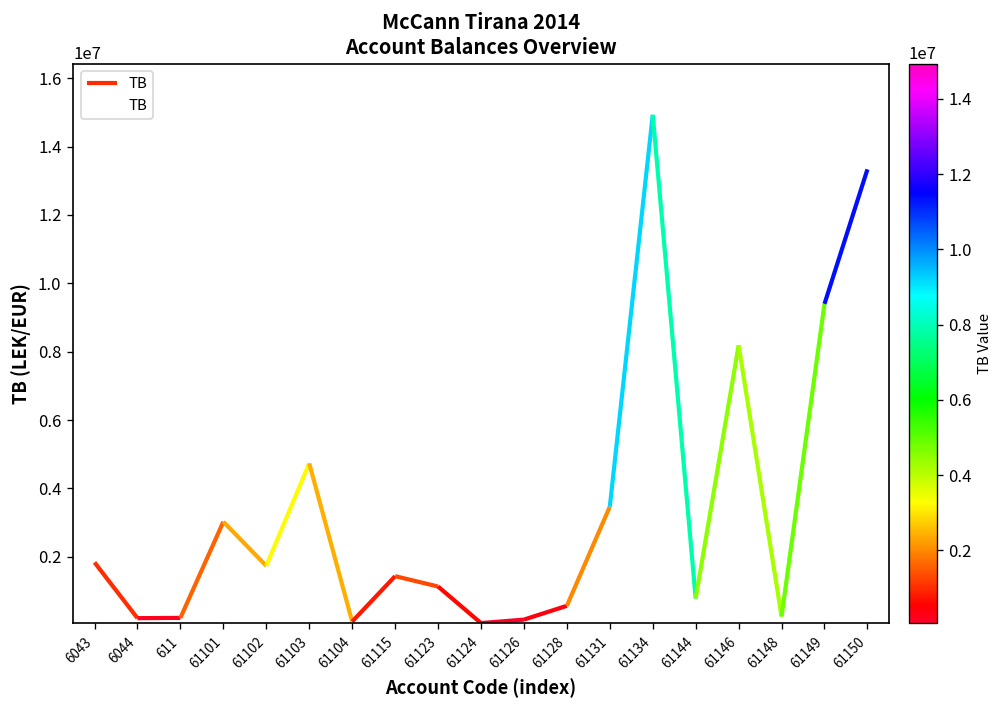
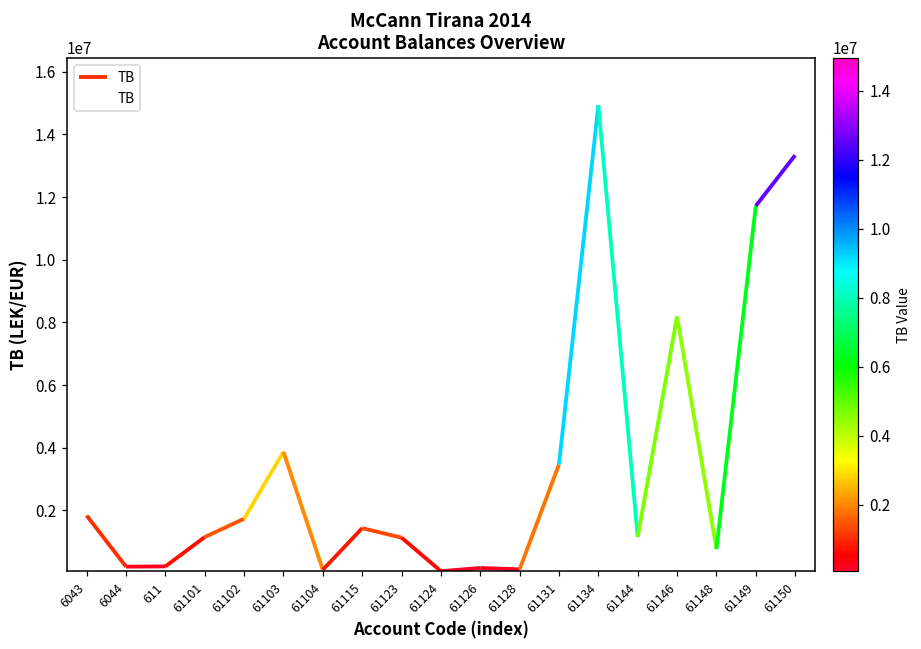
61101: 3000000 -> 1100000
61103: 4700000 -> 3900000
61128: 600000 -> 100000
61144: 800000 -> 1200000
61148: 300000 -> 800000
61149: 9400000 -> 11700000
